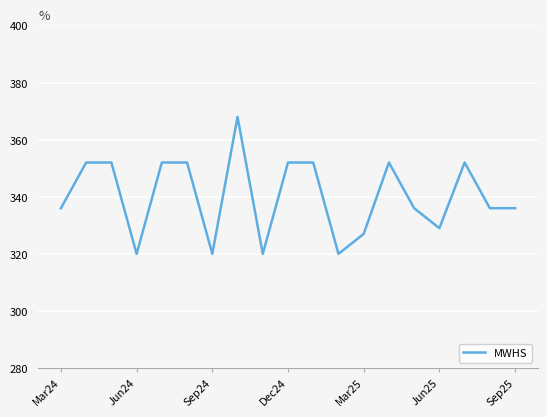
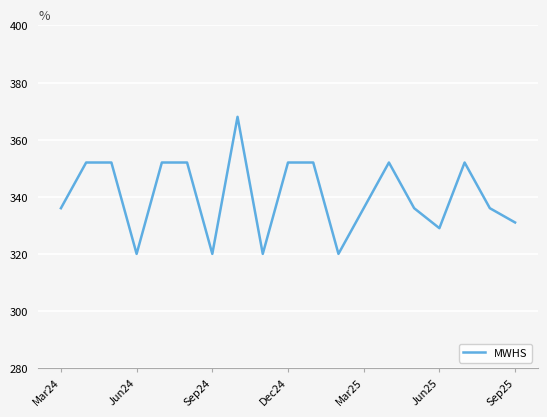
Mar25: 327 -> 336
Sep25: 336 -> 331
